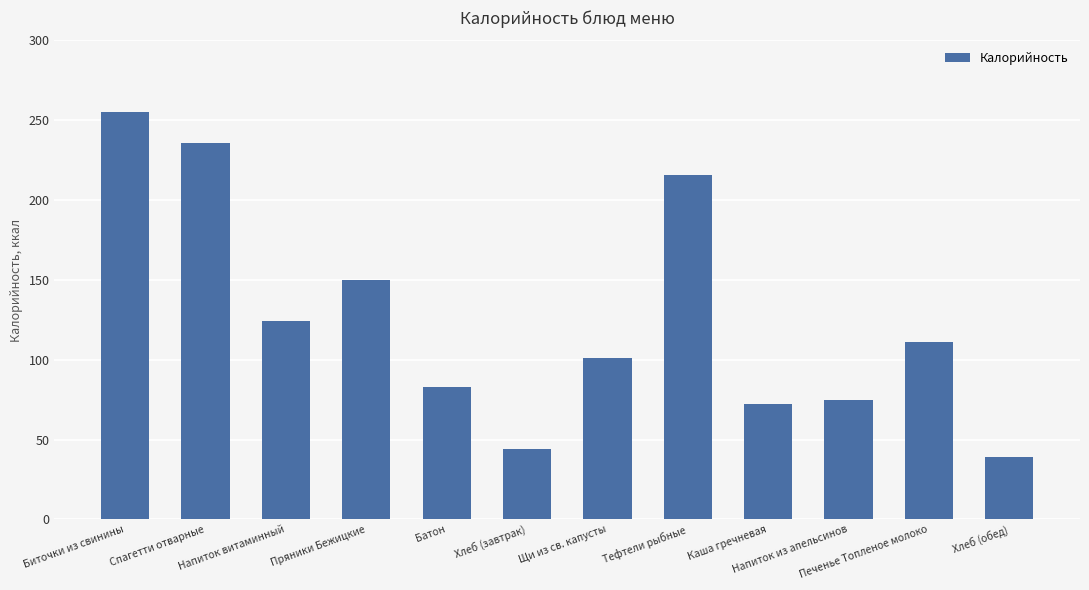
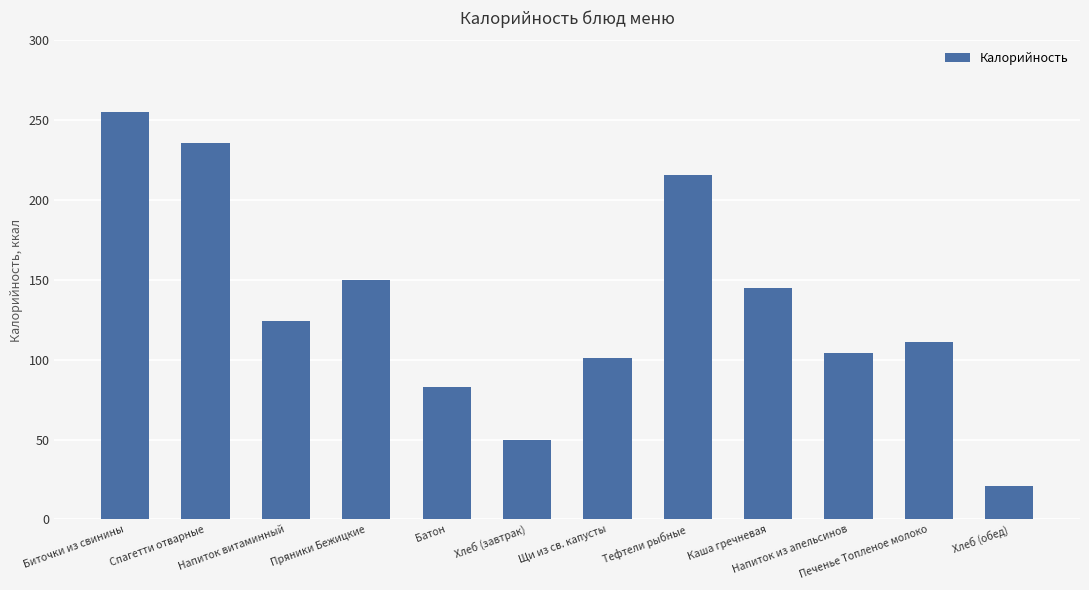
Хлеб (завтрак): 44 -> 50
Каша гречневая: 72 -> 145
Напиток из апельсинов: 75 -> 104
Хлеб (обед): 39 -> 21
